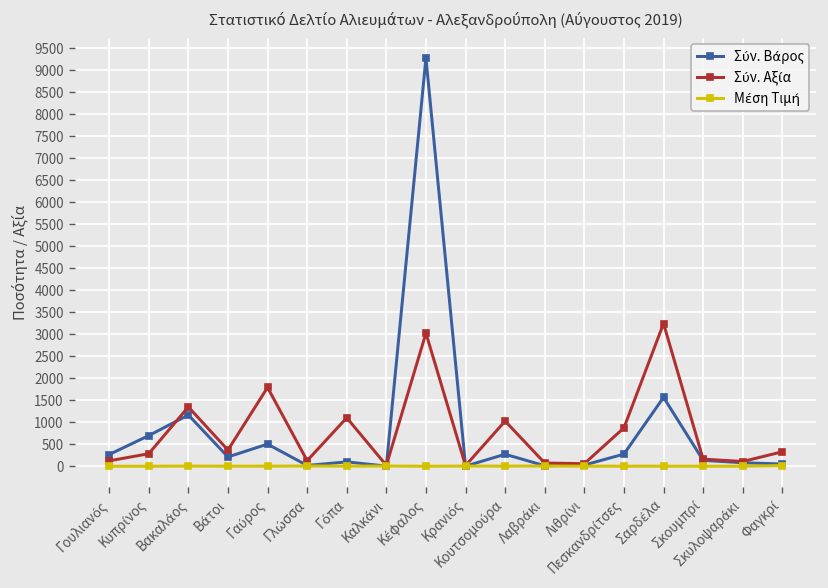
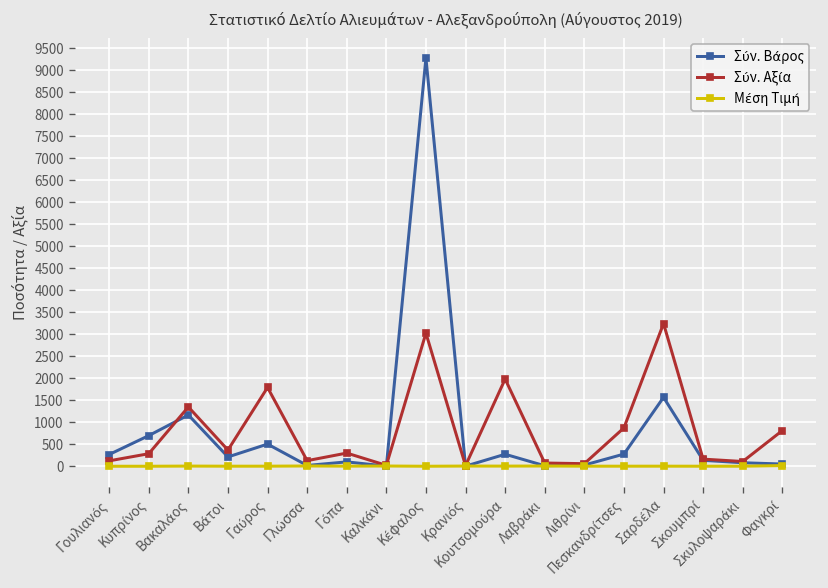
Σύν. Αξία, Γόπα: 1100 -> 300
Σύν. Αξία, Κουτσομούρα: 1000 -> 2000
Σύν. Αξία, Φαγκρί: 300 -> 800
